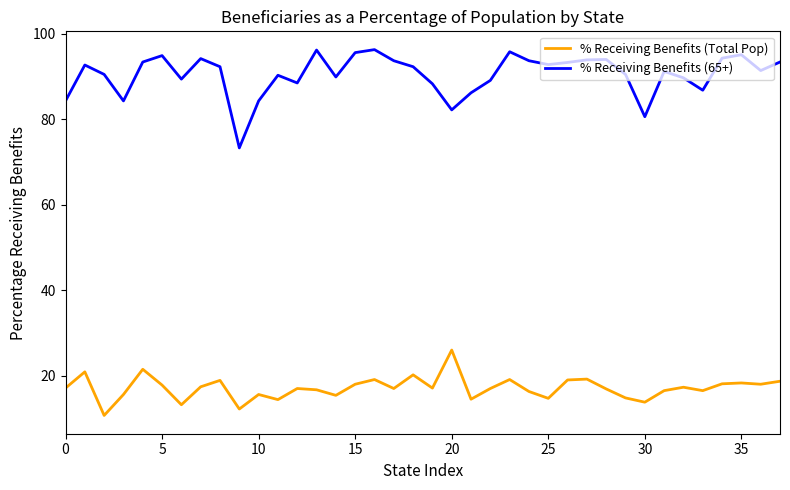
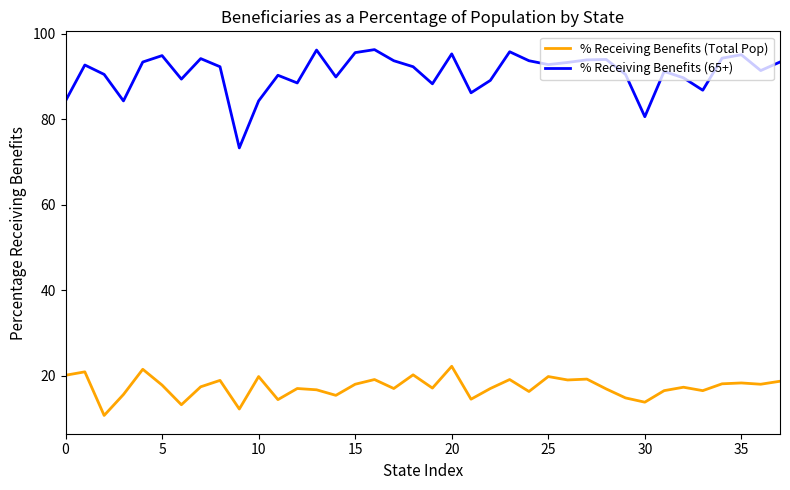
% Receiving Benefits (Total Pop), 0: 17 -> 20
% Receiving Benefits (Total Pop), 10: 16 -> 20
% Receiving Benefits (Total Pop), 20: 26 -> 22
% Receiving Benefits (65+), 20: 82 -> 95
% Receiving Benefits (Total Pop), 25: 15 -> 20
